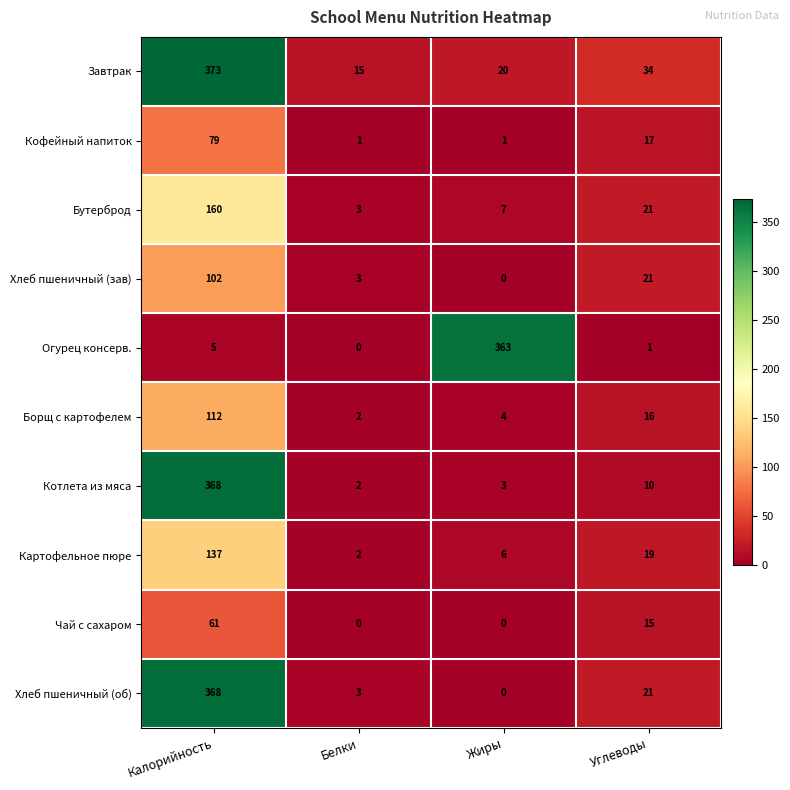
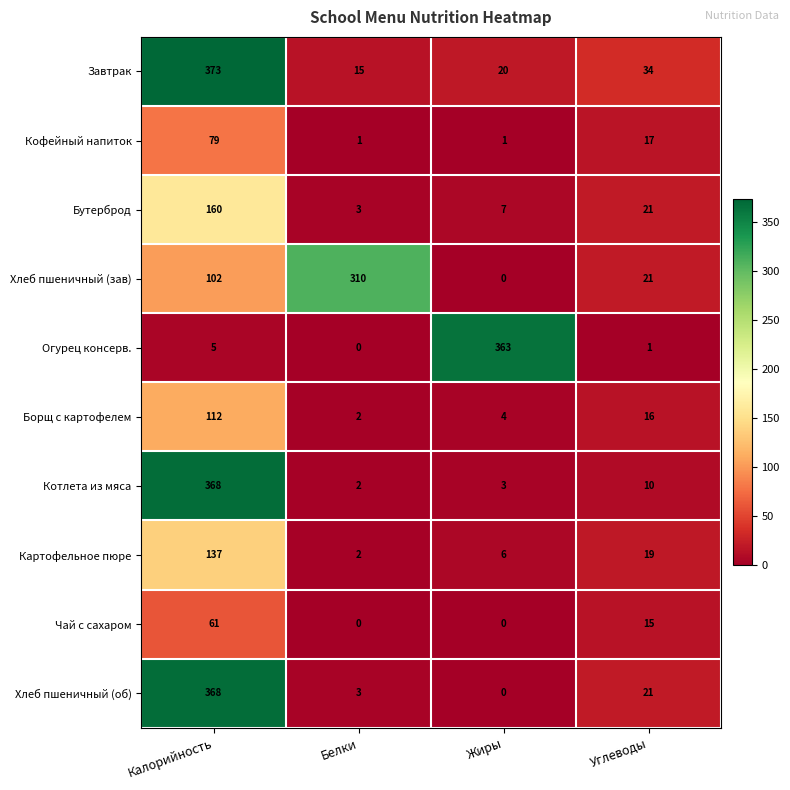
Хлеб пшеничный (зав), Белки: 3 -> 310
